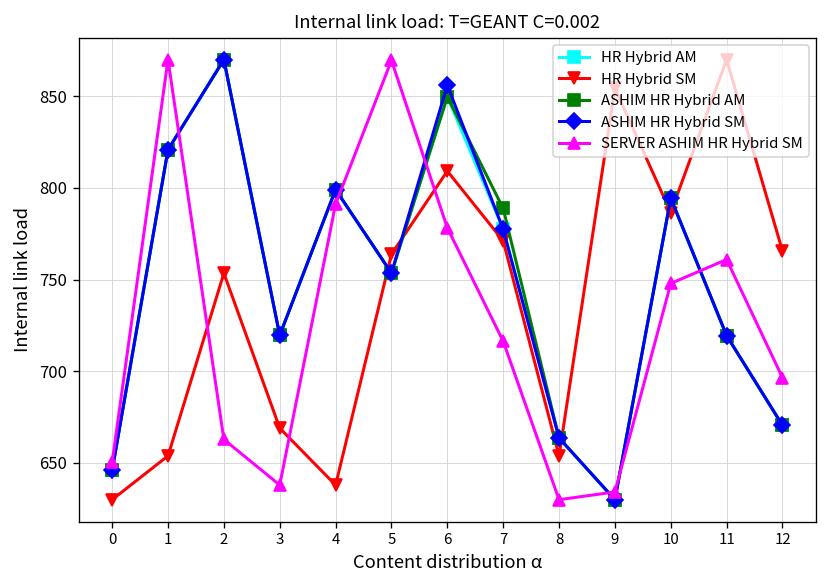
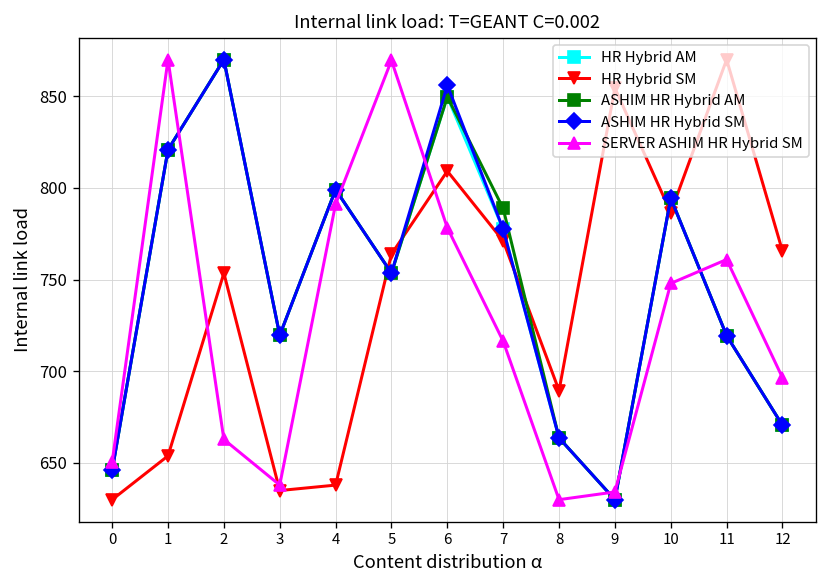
HR Hybrid SM, 3: 669 -> 635
HR Hybrid SM, 8: 654 -> 690
